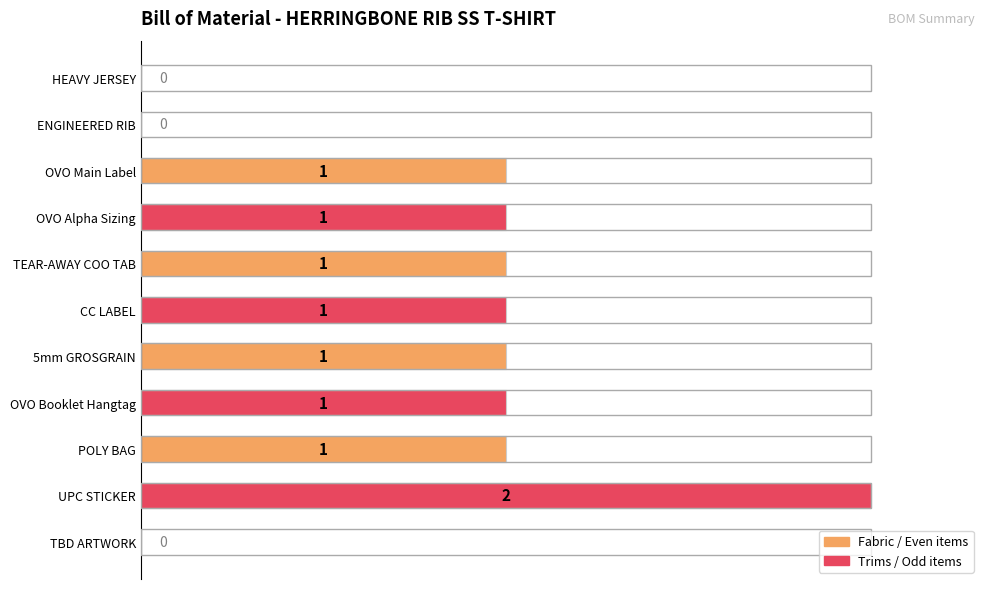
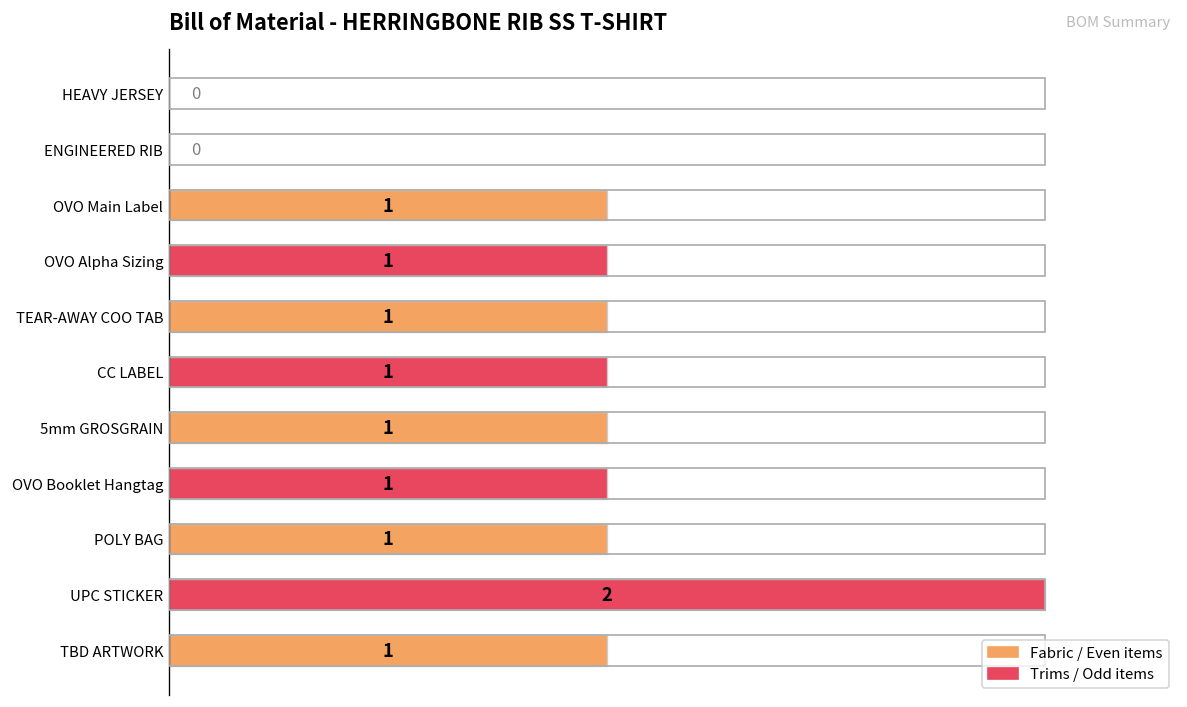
TBD ARTWORK: 0 -> 1
